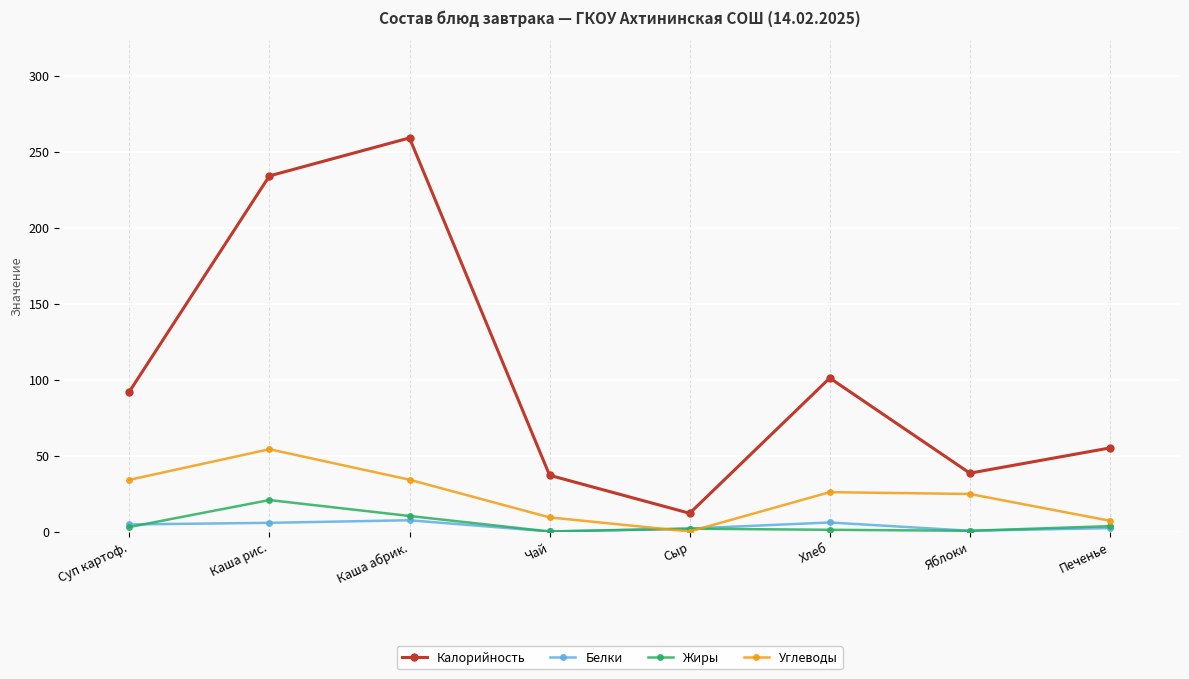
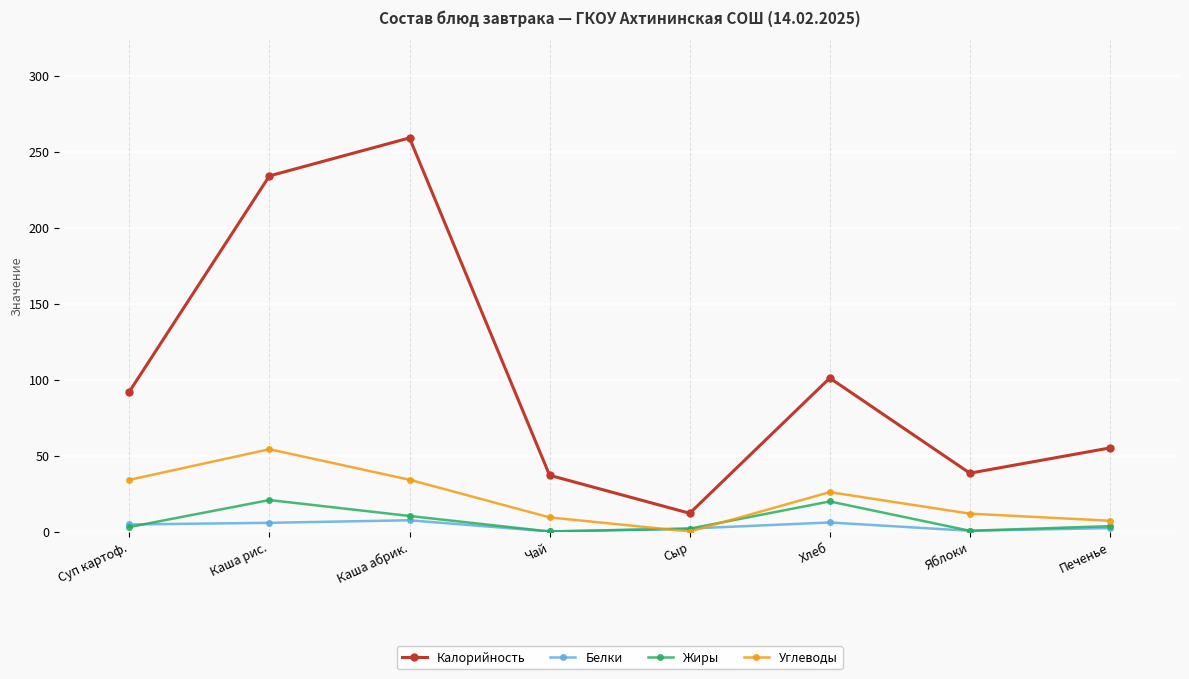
Жиры, Хлеб: 1 -> 20
Углеводы, Яблоки: 25 -> 12
